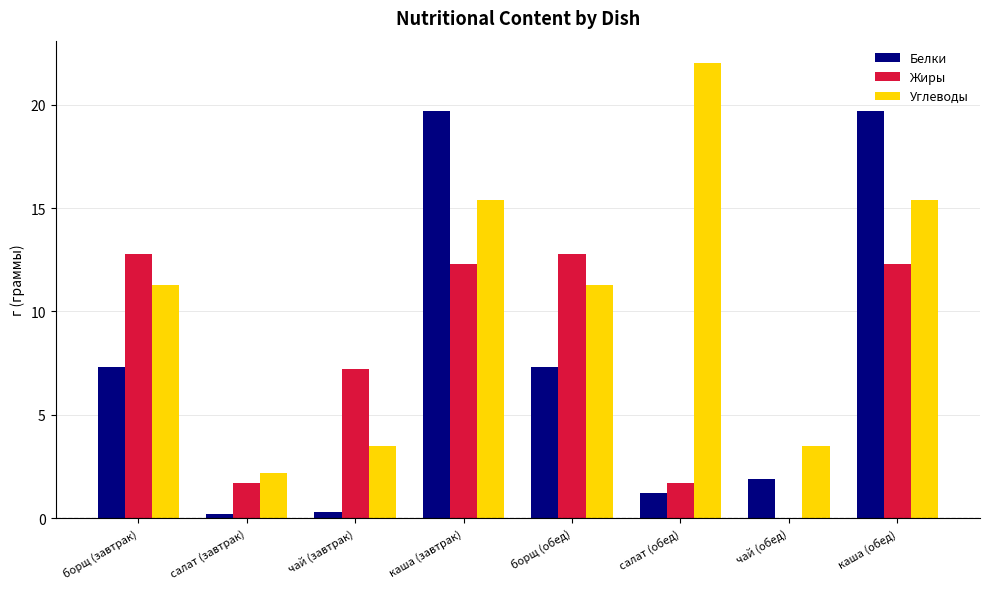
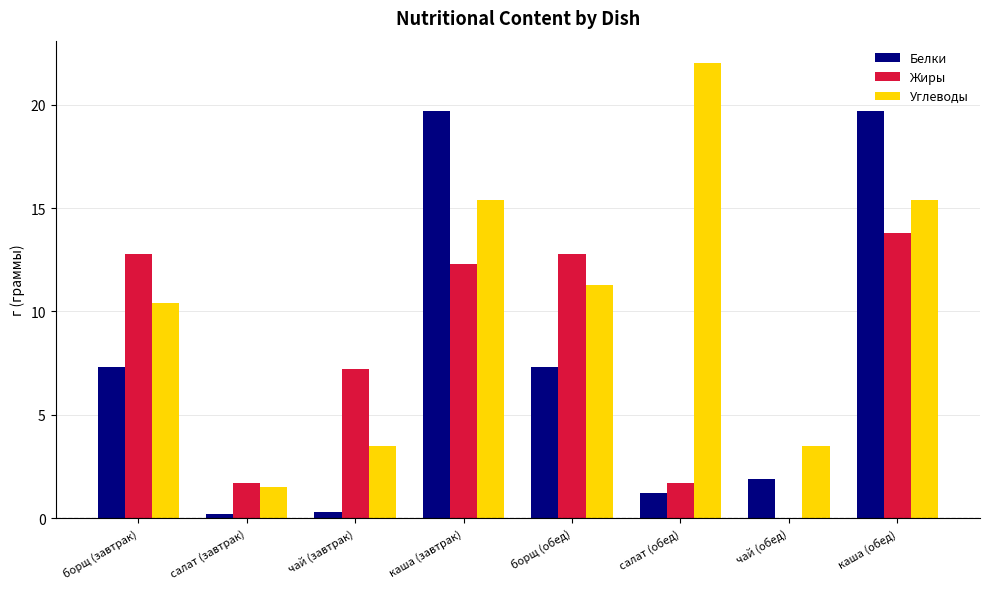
Углеводы, борщ (завтрак): 11.3 -> 10.4
Углеводы, салат (завтрак): 2.2 -> 1.5
Жиры, каша (обед): 12.3 -> 13.8
